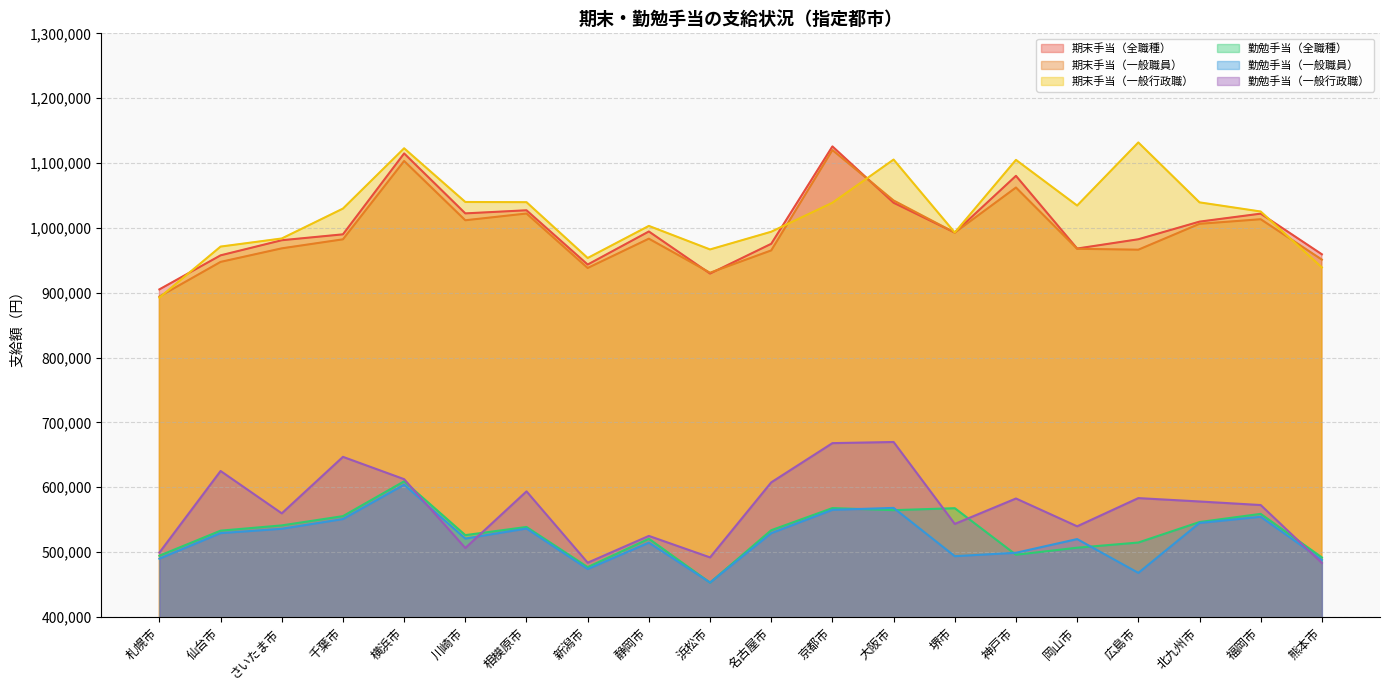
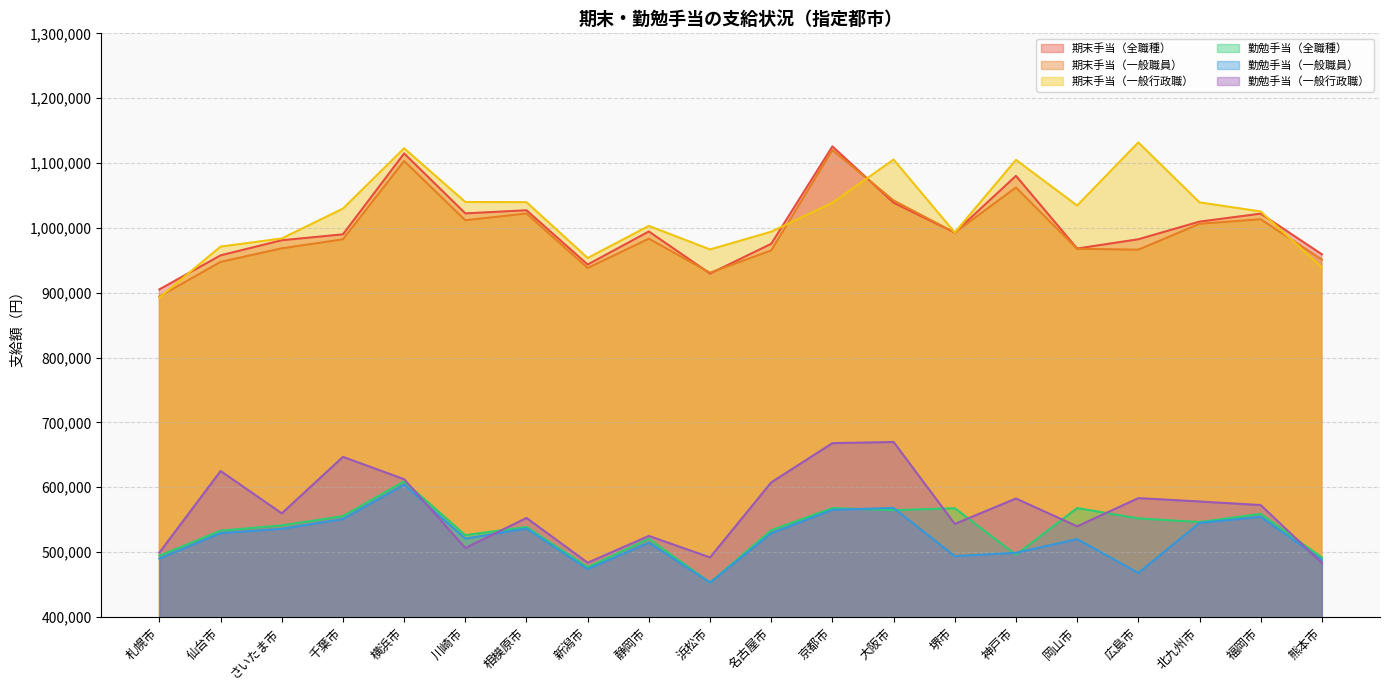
勤勉手当（一般行政職）, 相模原市: 590,000 -> 550,000
勤勉手当（全職種）, 岡山市: 510,000 -> 570,000
勤勉手当（全職種）, 広島市: 510,000 -> 550,000
